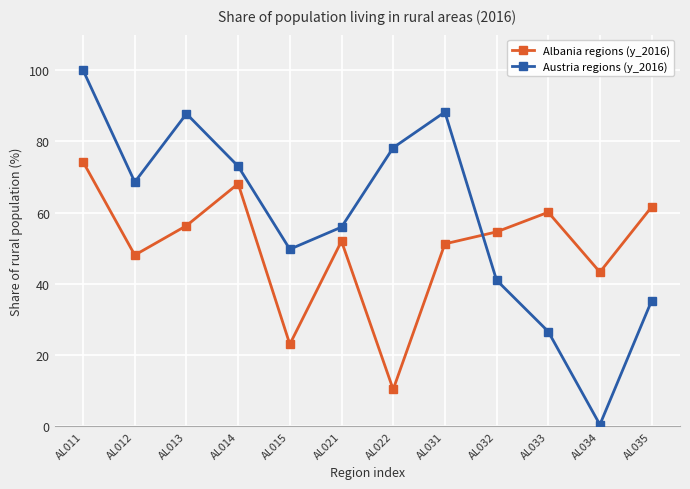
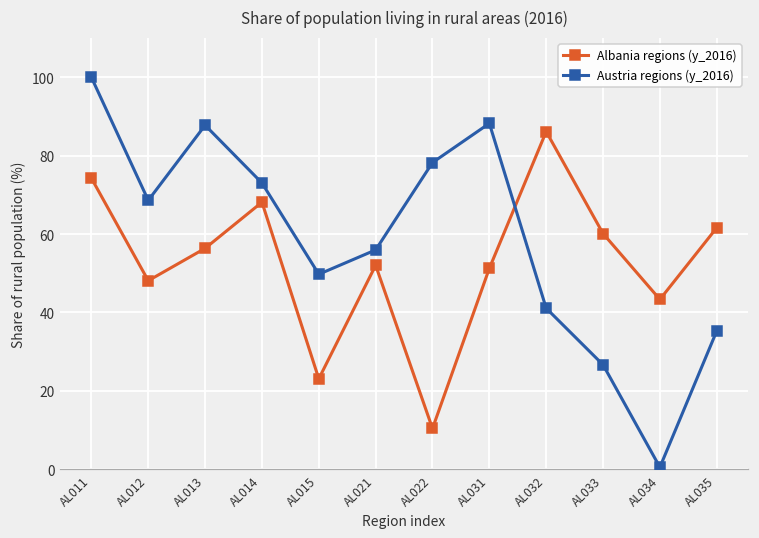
Albania regions (y_2016), AL032: 55 -> 86
